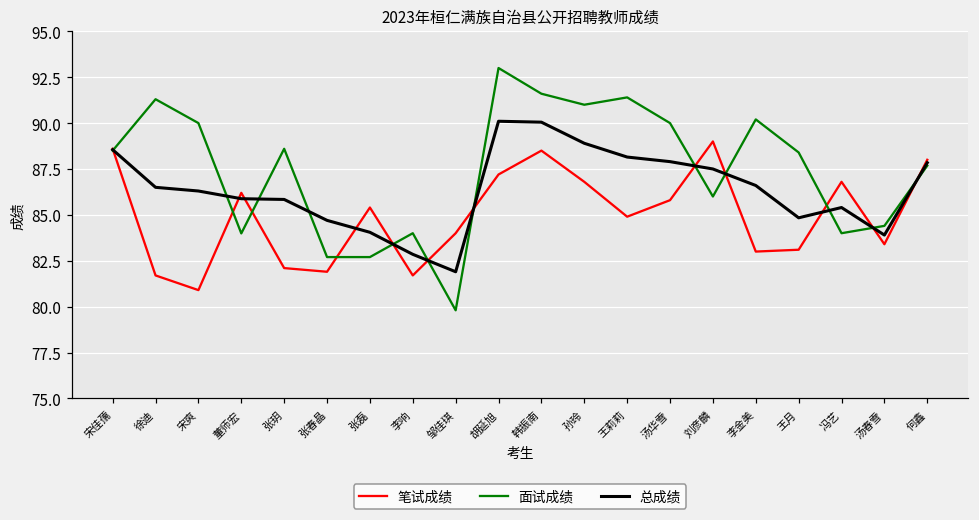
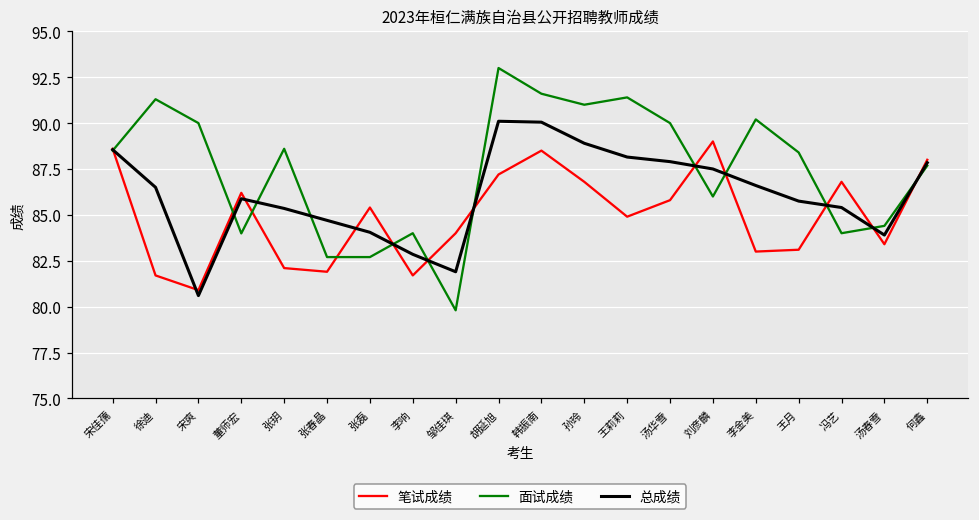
总成绩, 宋爽: 86.3 -> 80.6
总成绩, 张玥: 85.8 -> 85.4
总成绩, 王月: 84.8 -> 85.8
